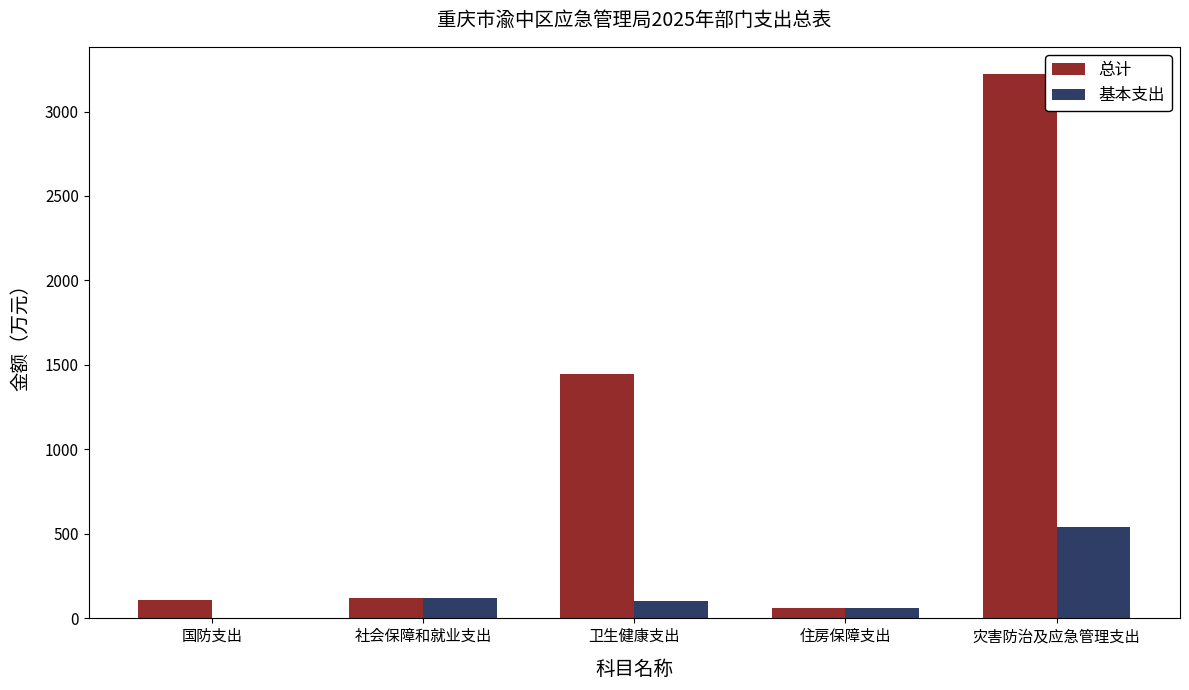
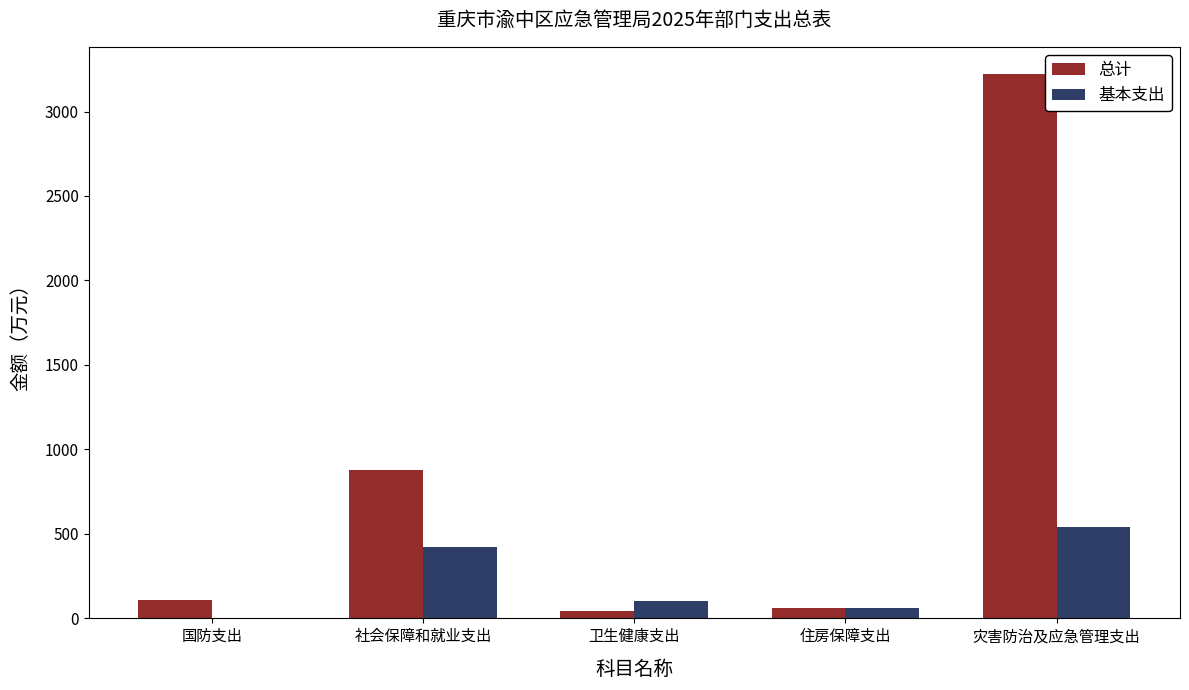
总计, 社会保障和就业支出: 120 -> 880
基本支出, 社会保障和就业支出: 120 -> 420
总计, 卫生健康支出: 1450 -> 50
